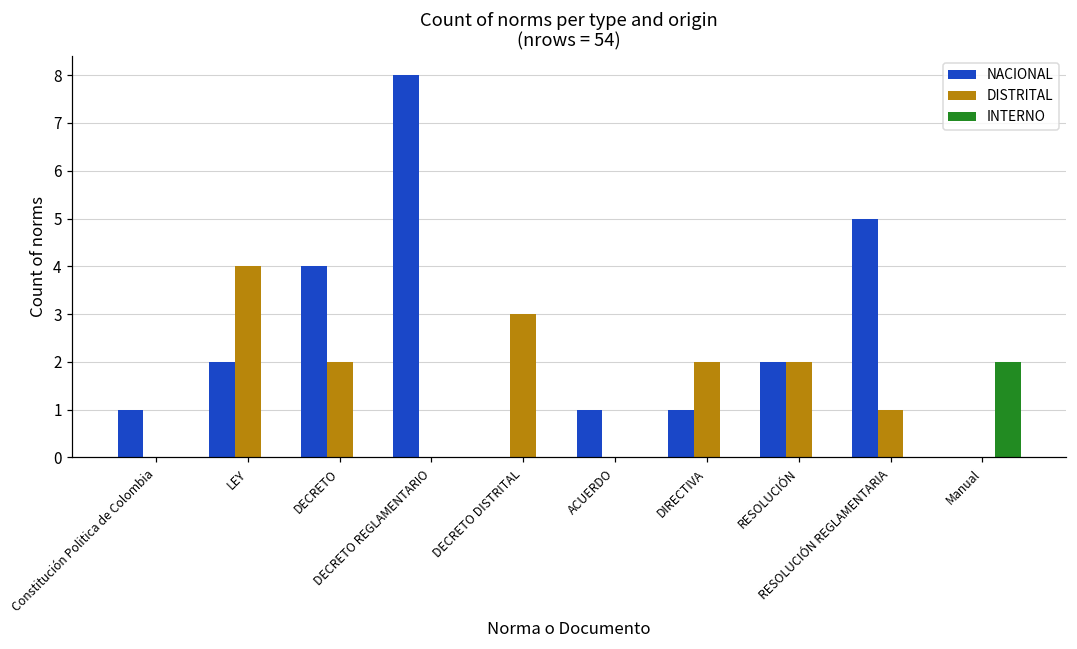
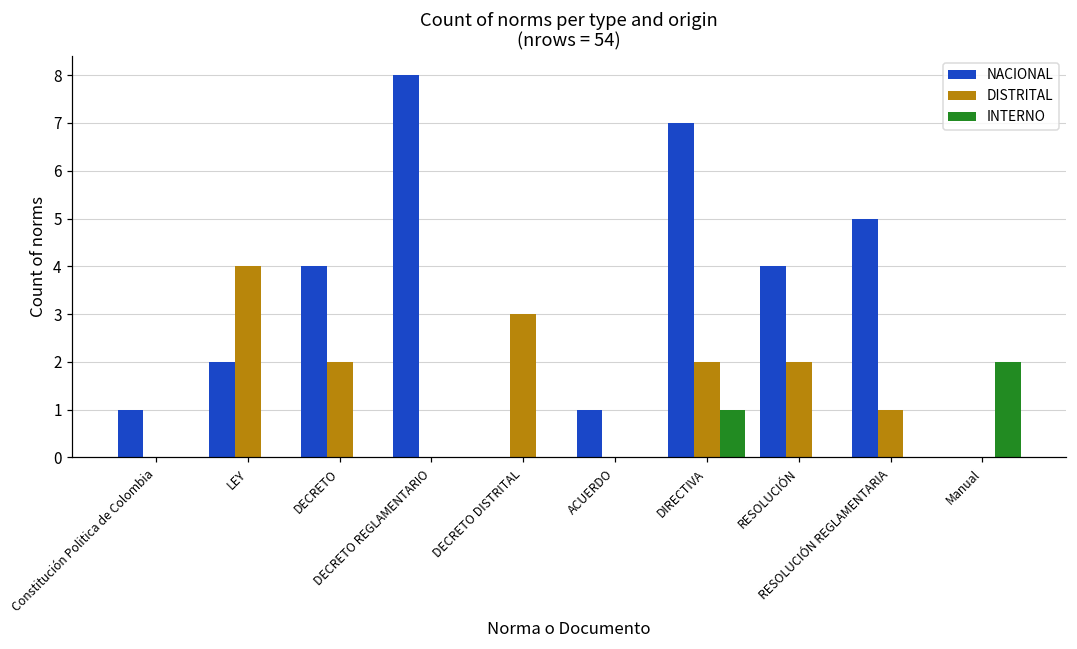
NACIONAL, DIRECTIVA: 1 -> 7
INTERNO, DIRECTIVA: 0 -> 1
NACIONAL, RESOLUCIÓN: 2 -> 4
